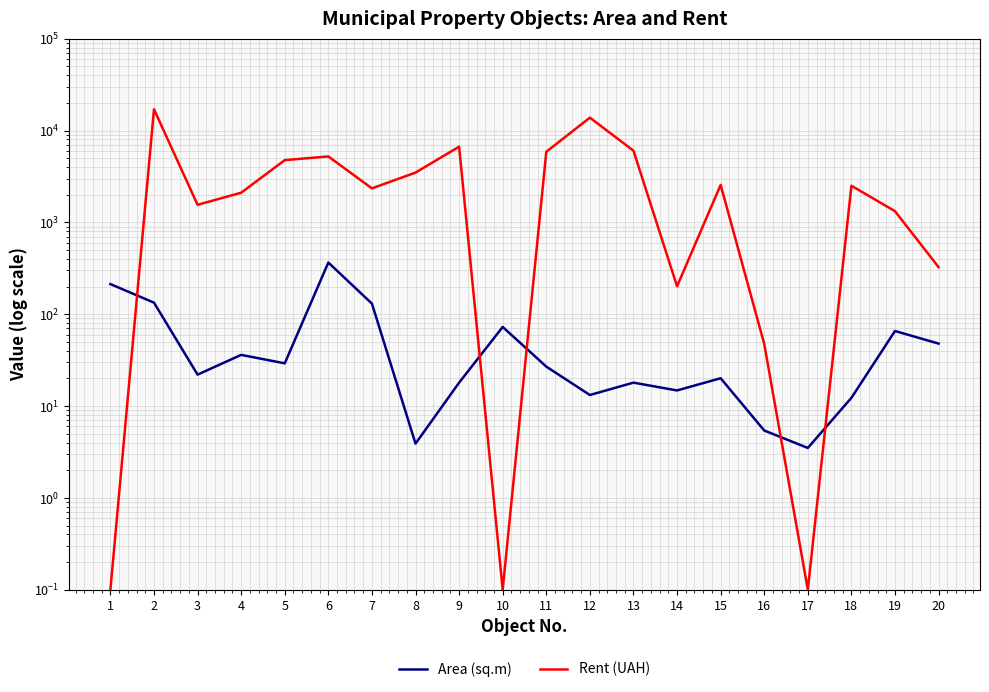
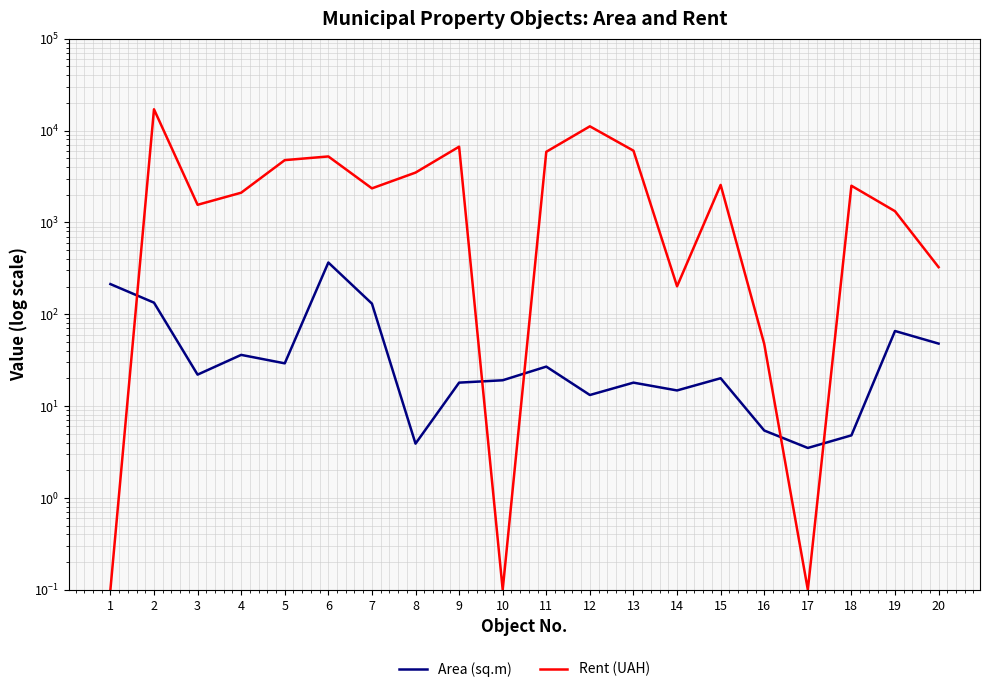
Area (sq.m), 10: 70 -> 19
Rent (UAH), 12: 14000 -> 11000
Area (sq.m), 18: 12 -> 5
